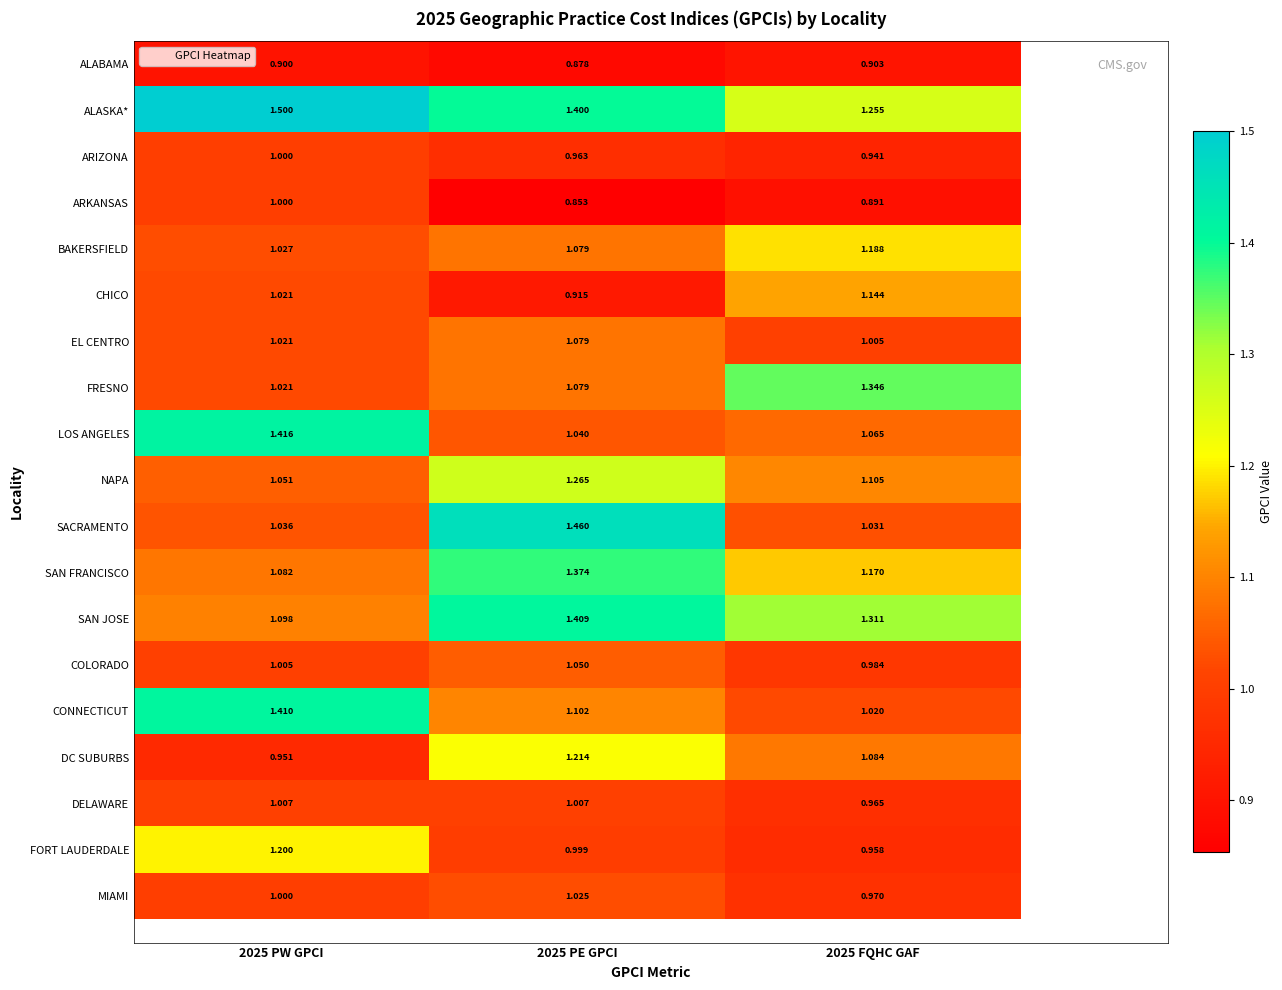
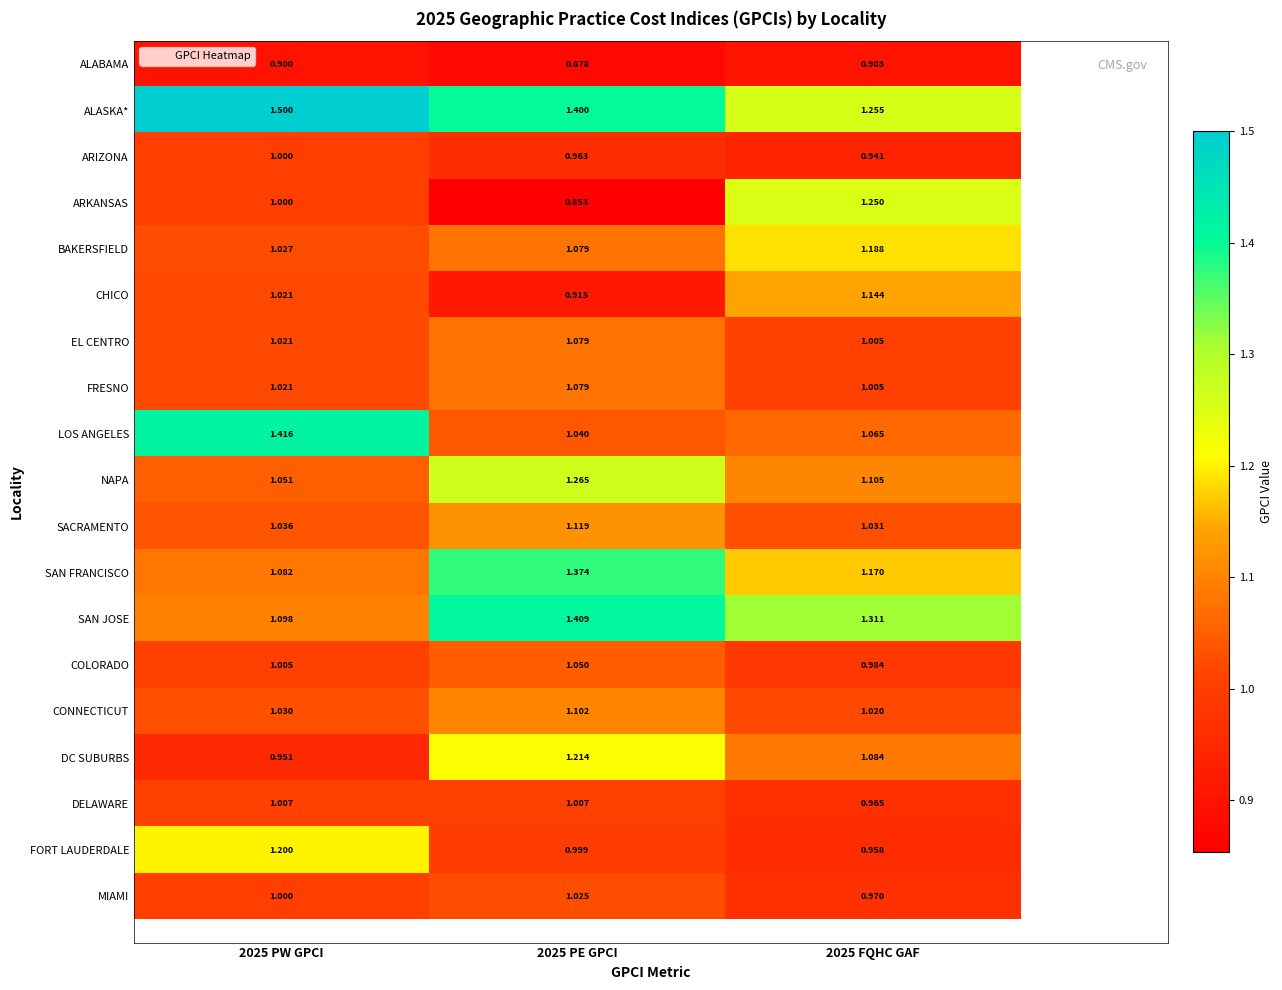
ARKANSAS, 2025 FQHC GAF: 0.891 -> 1.250
FRESNO, 2025 FQHC GAF: 1.346 -> 1.005
SACRAMENTO, 2025 PE GPCI: 1.460 -> 1.119
CONNECTICUT, 2025 PW GPCI: 1.410 -> 1.030
